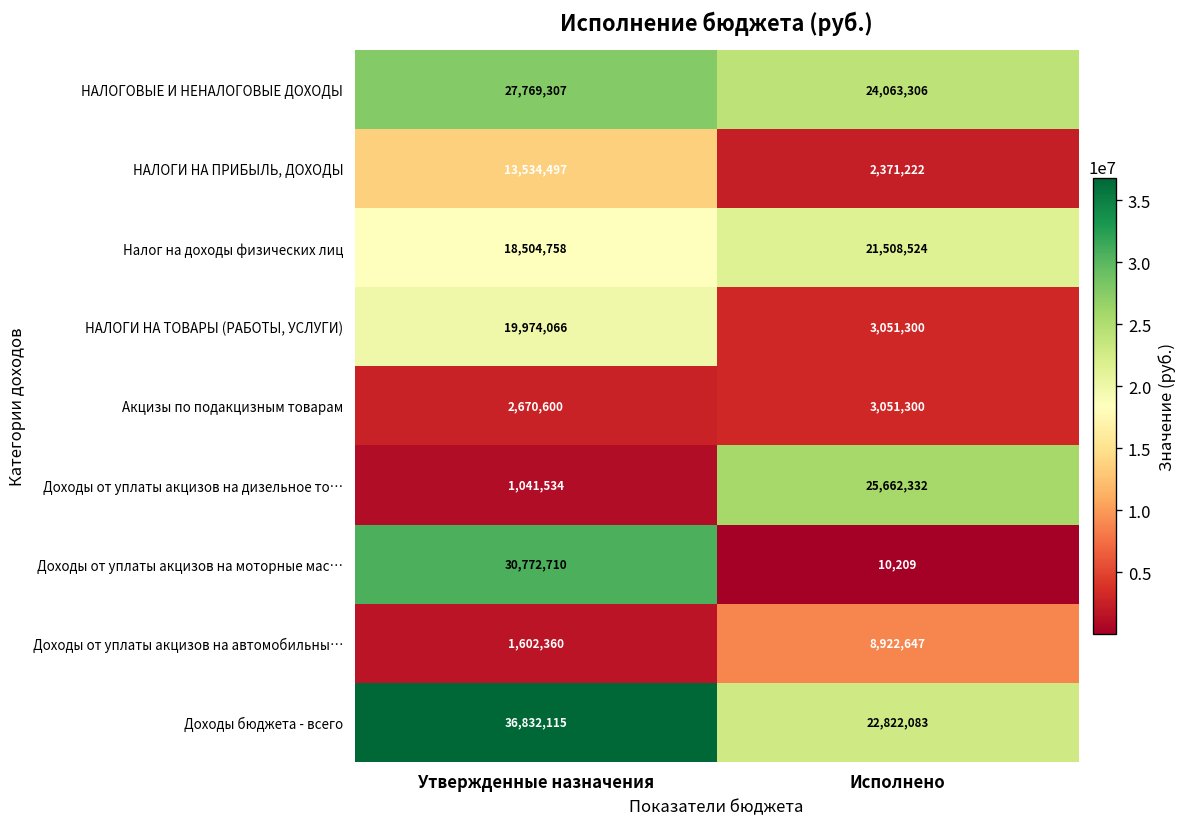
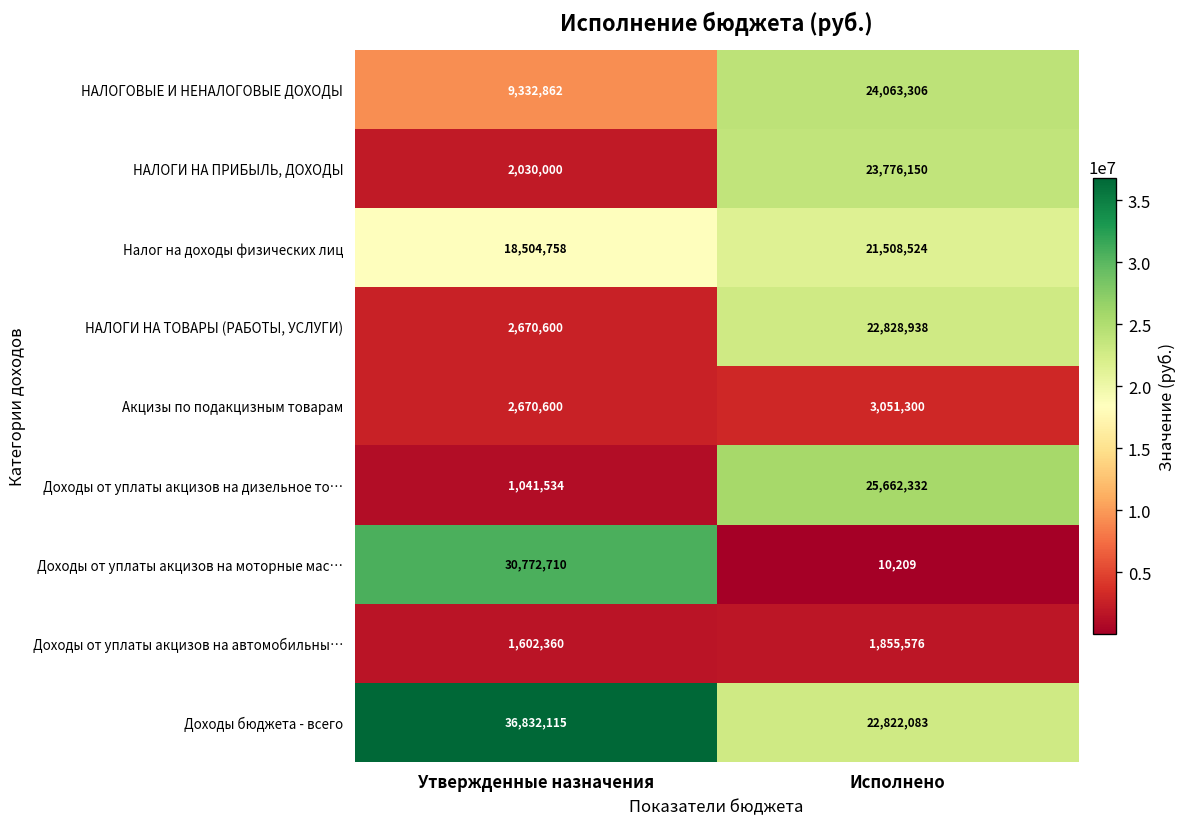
НАЛОГОВЫЕ И НЕНАЛОГОВЫЕ ДОХОДЫ, Утвержденные назначения: 27,769,307 -> 9,332,862
НАЛОГИ НА ПРИБЫЛЬ, ДОХОДЫ, Утвержденные назначения: 13,534,497 -> 2,030,000
НАЛОГИ НА ПРИБЫЛЬ, ДОХОДЫ, Исполнено: 2,371,222 -> 23,776,150
НАЛОГИ НА ТОВАРЫ (РАБОТЫ, УСЛУГИ), Утвержденные назначения: 19,974,066 -> 2,670,600
НАЛОГИ НА ТОВАРЫ (РАБОТЫ, УСЛУГИ), Исполнено: 3,051,300 -> 22,828,938
Доходы от уплаты акцизов на автомобильны…, Исполнено: 8,922,647 -> 1,855,576
